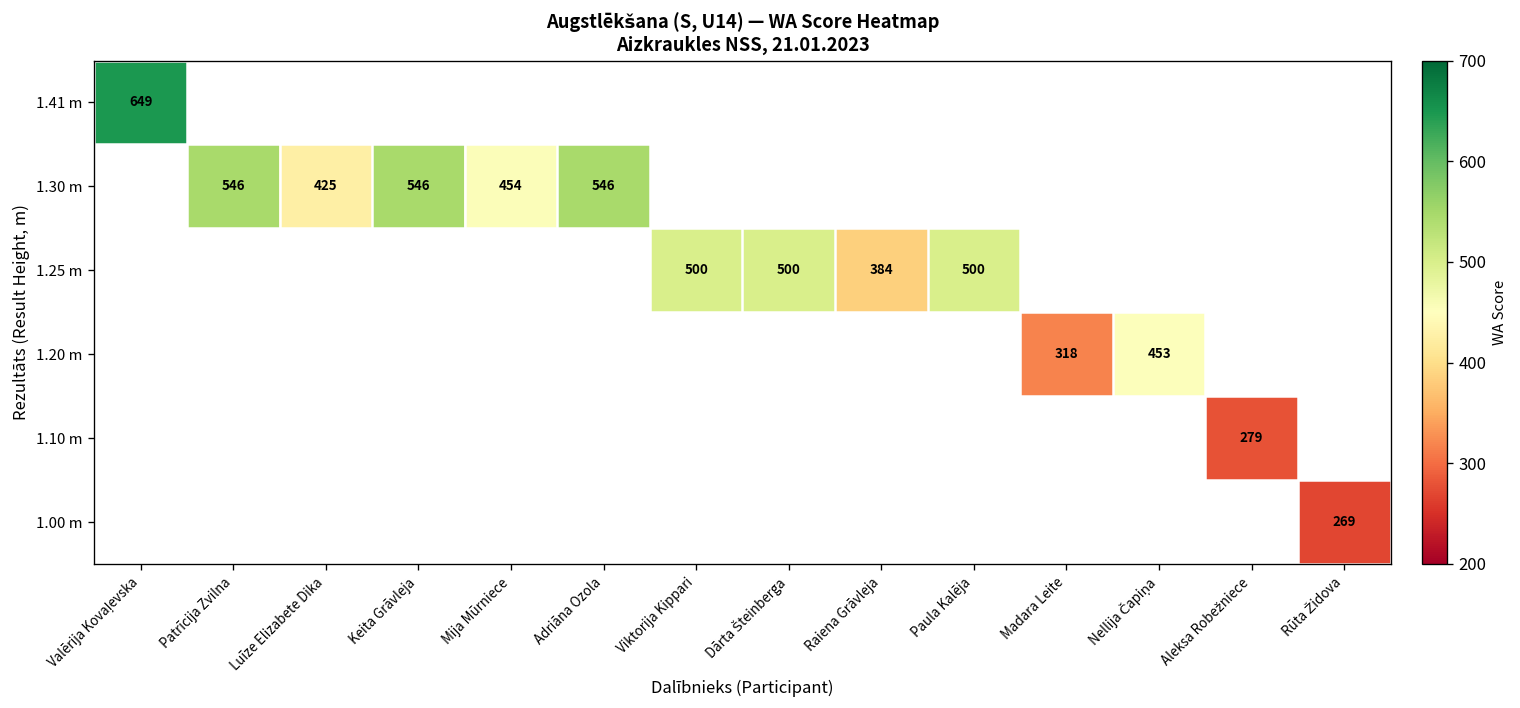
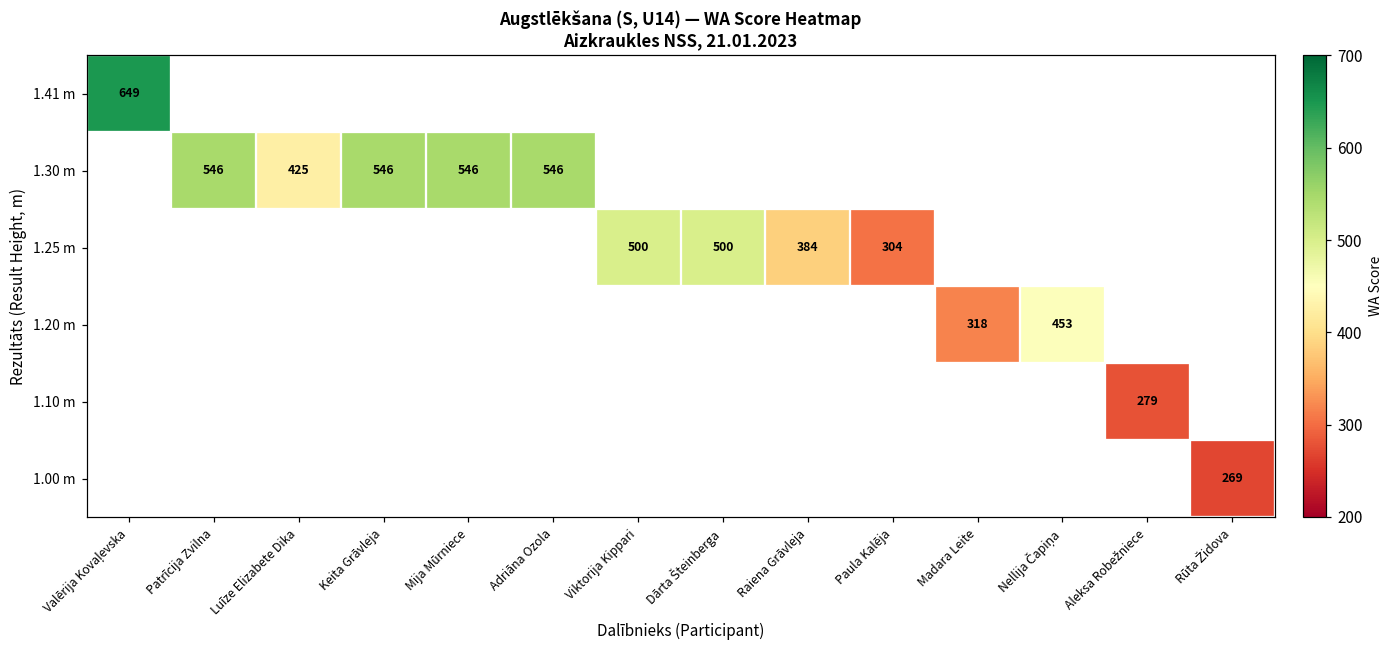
1.30 m, Mija Mūrniece: 454 -> 546
1.25 m, Paula Kalēja: 500 -> 304
